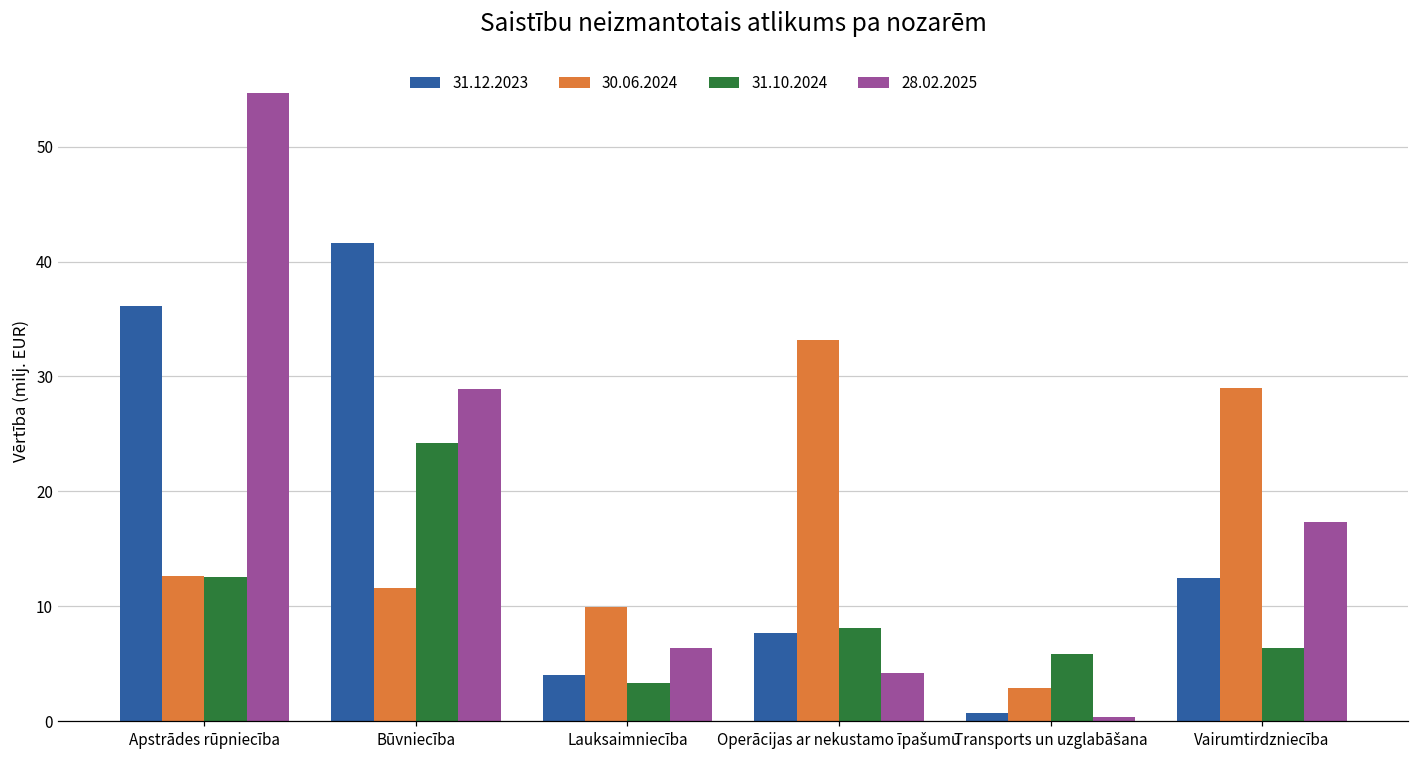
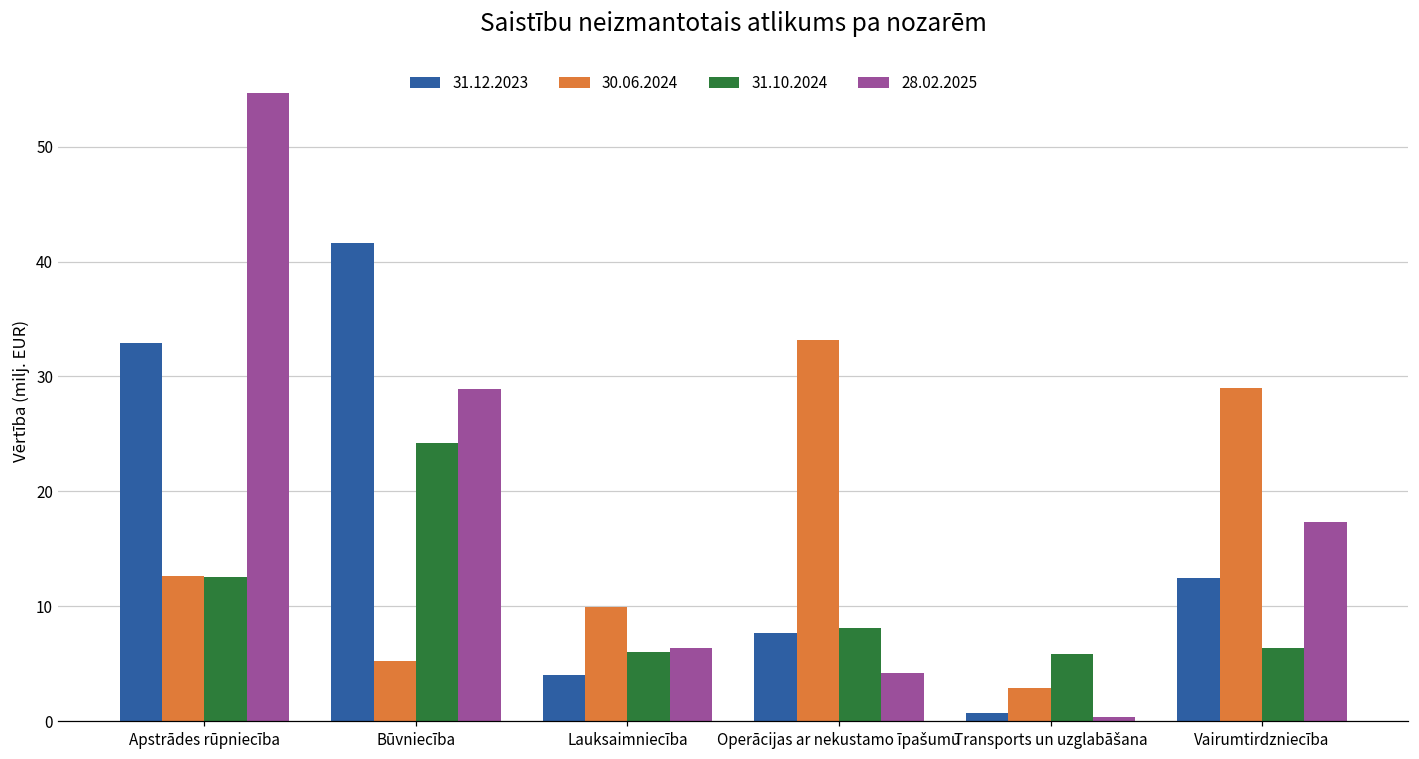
31.12.2023, Apstrādes rūpniecība: 36.1 -> 32.9
30.06.2024, Būvniecība: 11.6 -> 5.3
31.10.2024, Lauksaimniecība: 3.3 -> 6.1
